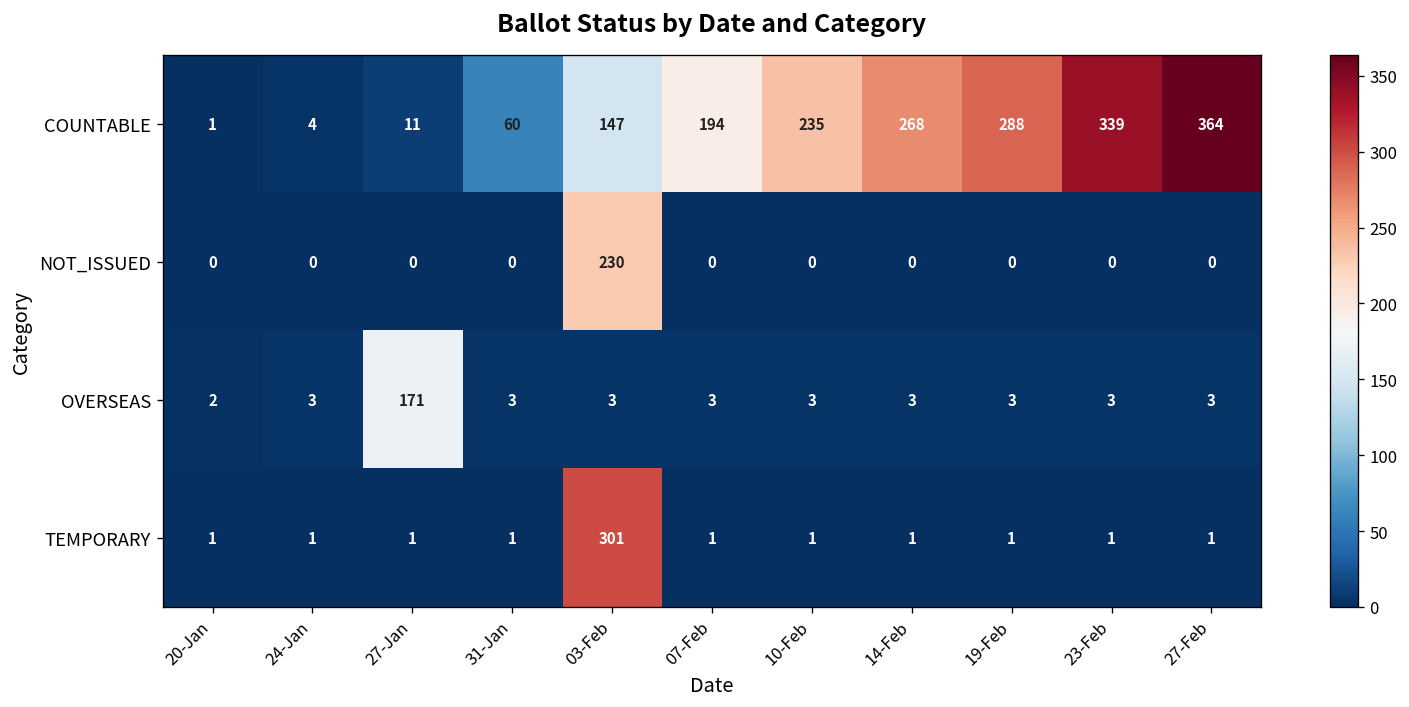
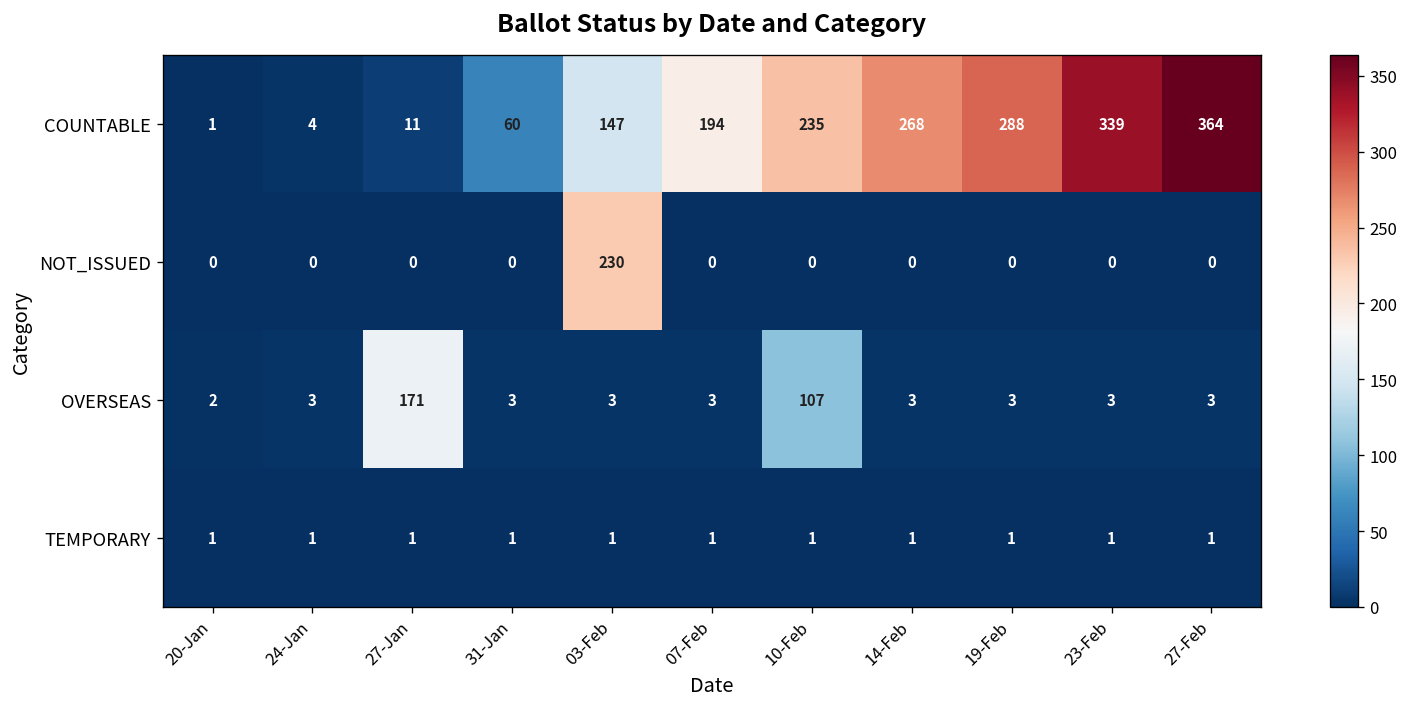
OVERSEAS, 10-Feb: 3 -> 107
TEMPORARY, 03-Feb: 301 -> 1
